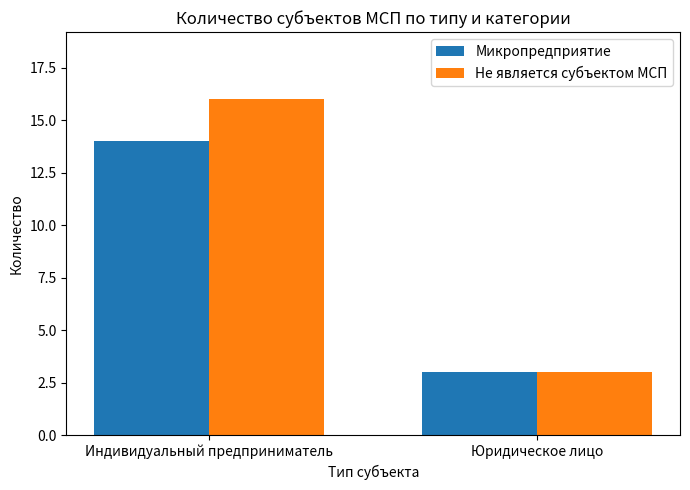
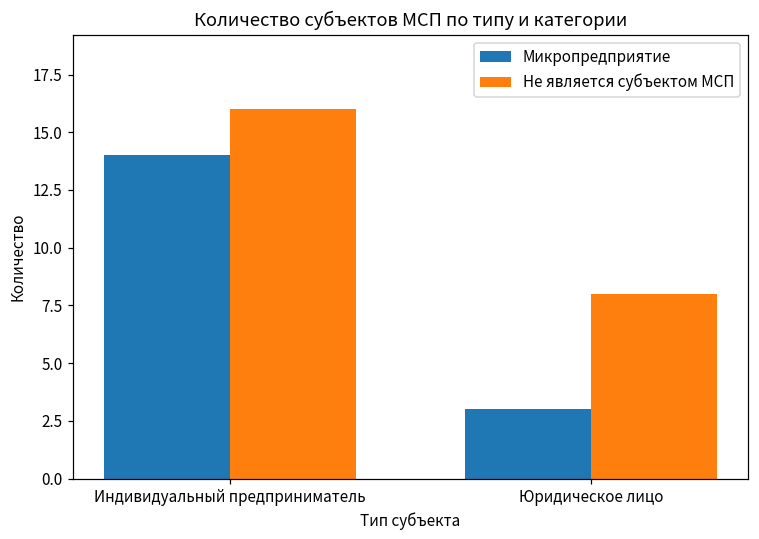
Не является субъектом МСП, Юридическое лицо: 3 -> 8
